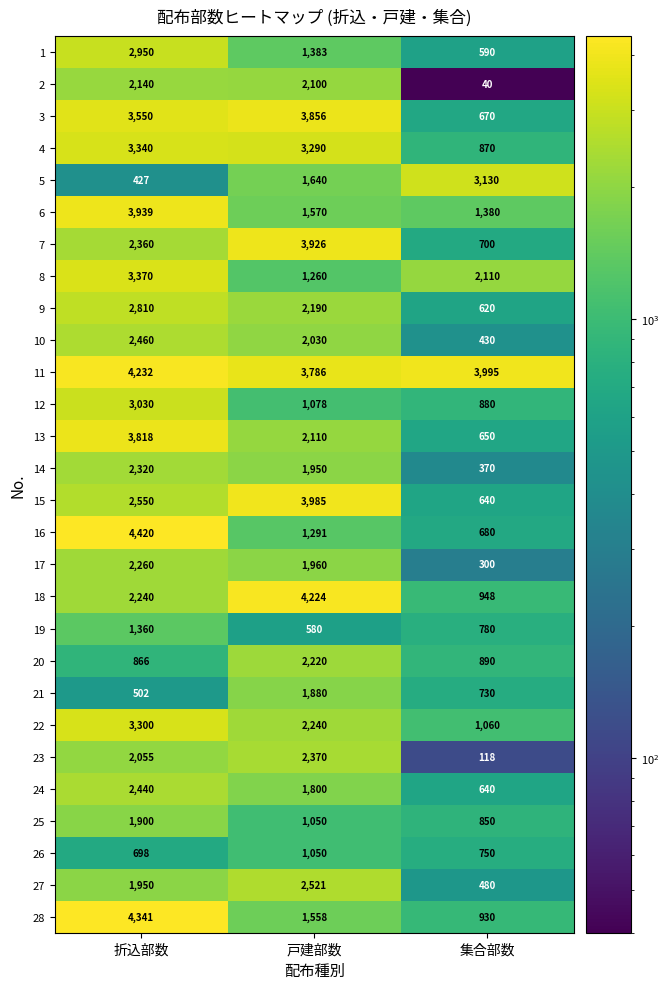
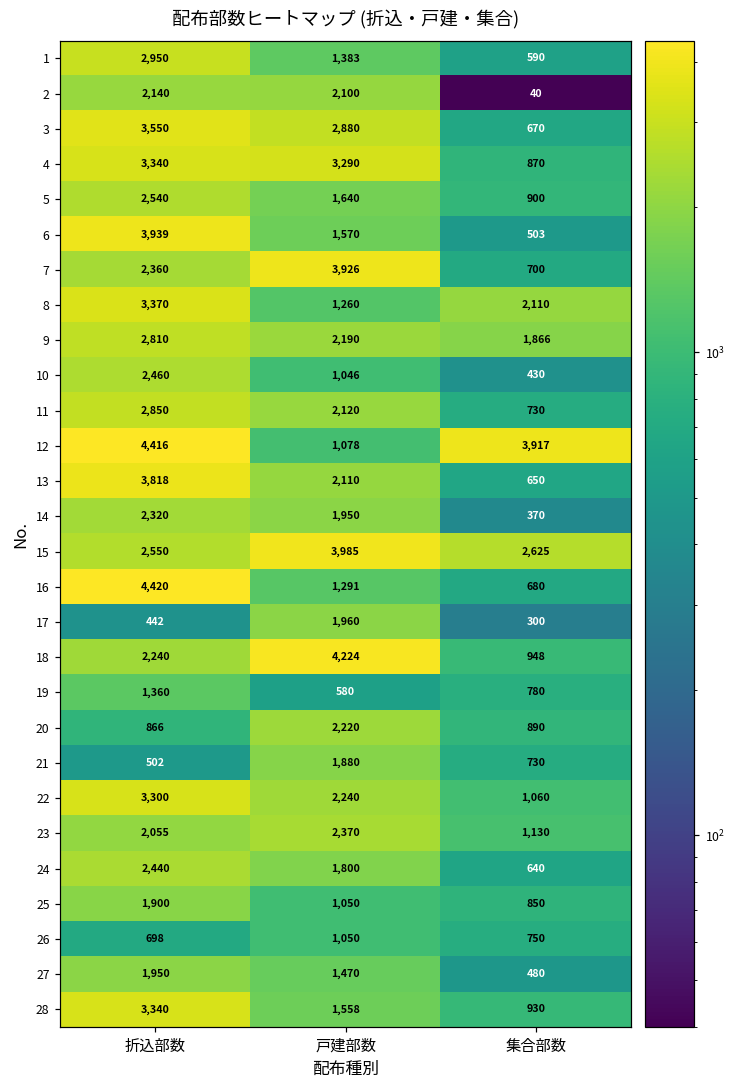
3, 戸建部数: 3,856 -> 2,880
5, 折込部数: 427 -> 2,540
5, 集合部数: 3,130 -> 900
6, 集合部数: 1,380 -> 503
9, 集合部数: 620 -> 1,866
10, 戸建部数: 2,030 -> 1,046
11, 折込部数: 4,232 -> 2,850
11, 戸建部数: 3,786 -> 2,120
11, 集合部数: 3,995 -> 730
12, 折込部数: 3,030 -> 4,416
12, 集合部数: 880 -> 3,917
15, 集合部数: 640 -> 2,625
17, 折込部数: 2,260 -> 442
23, 集合部数: 118 -> 1,130
27, 戸建部数: 2,521 -> 1,470
28, 折込部数: 4,341 -> 3,340
